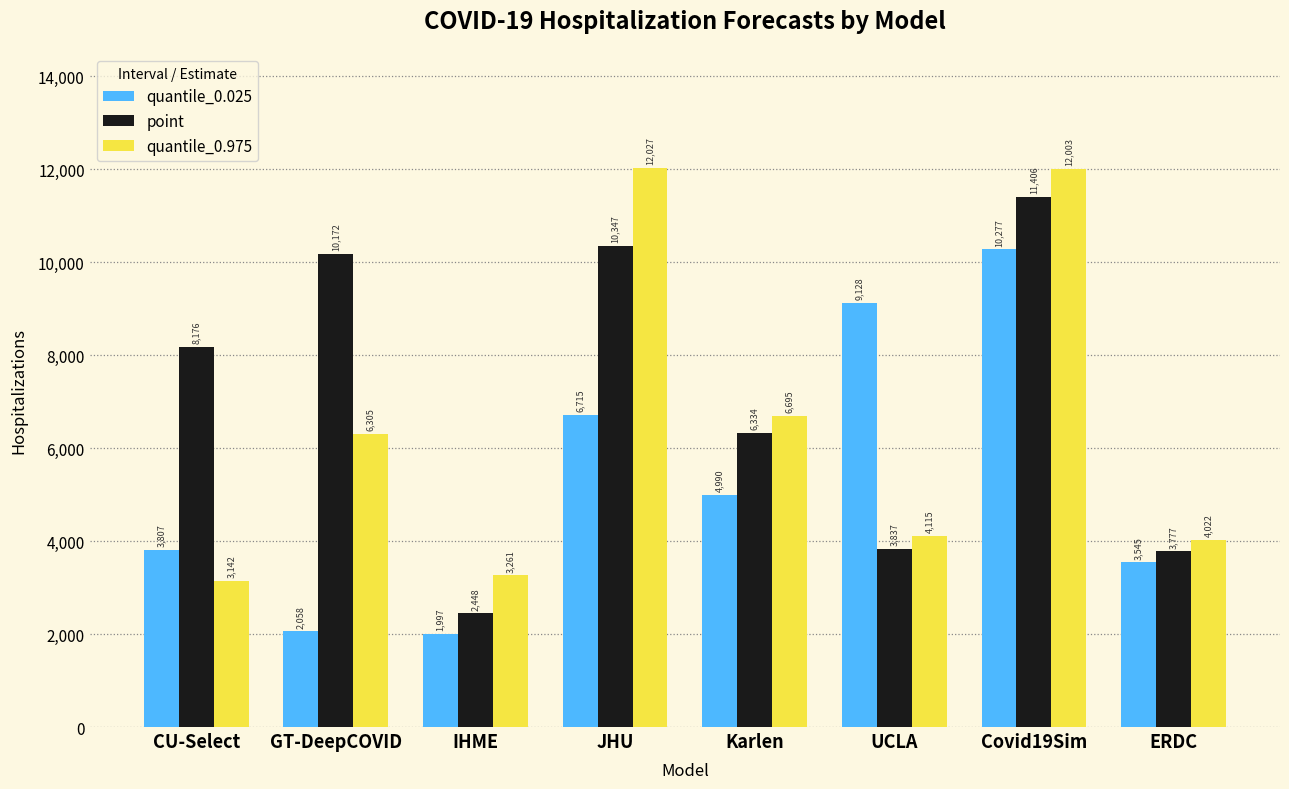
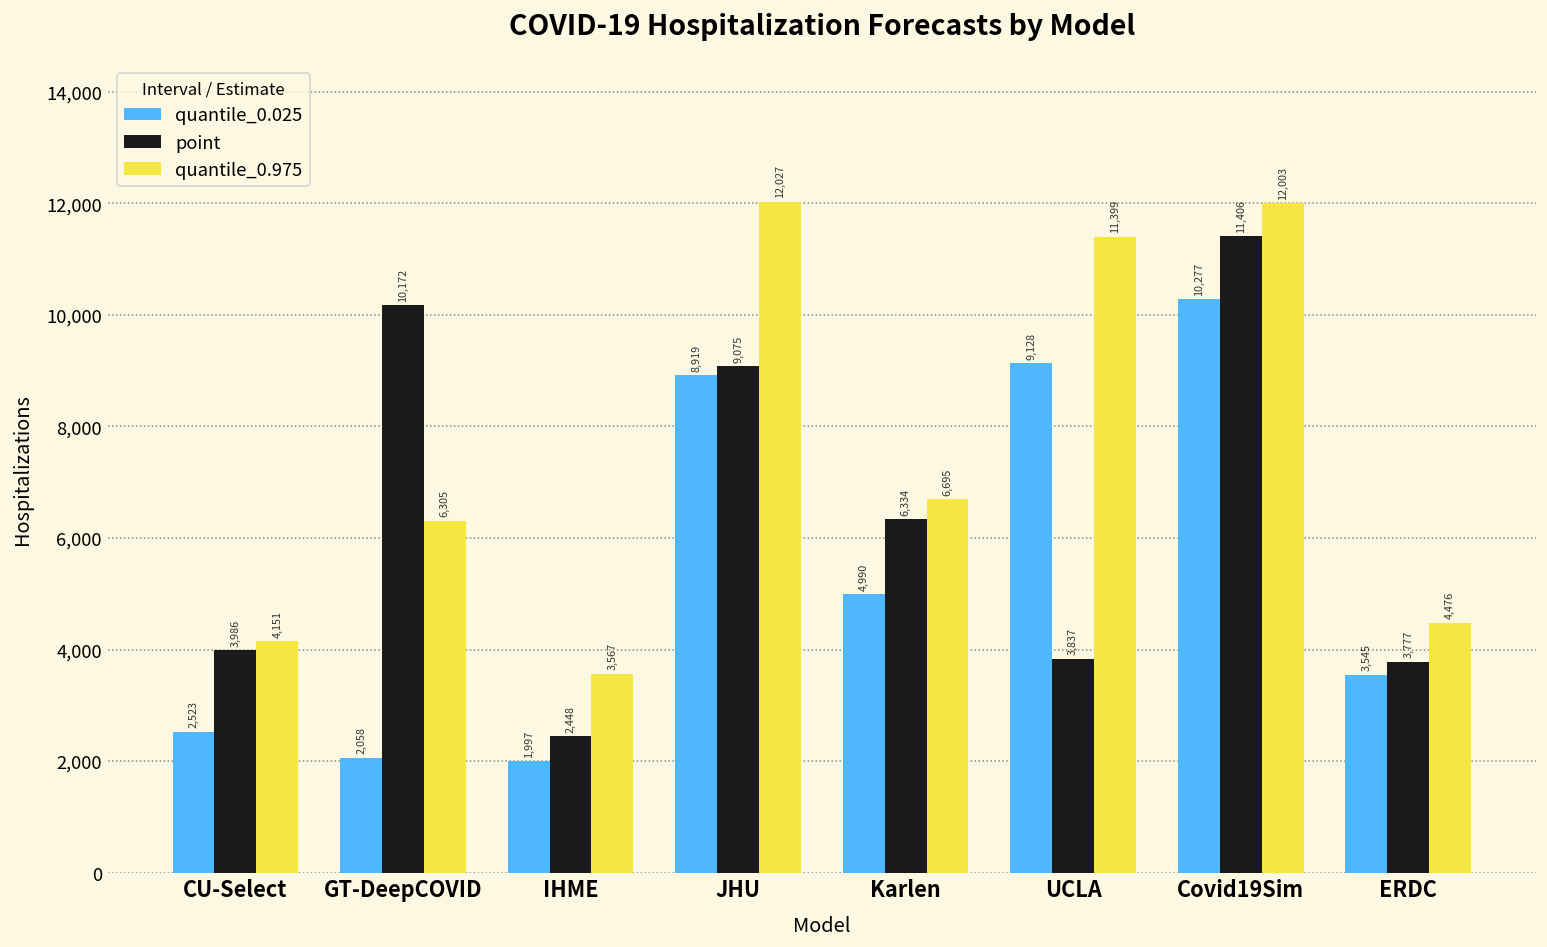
quantile_0.025, CU-Select: 3,807 -> 2,523
point, CU-Select: 8,176 -> 3,986
quantile_0.975, CU-Select: 3,142 -> 4,151
quantile_0.975, IHME: 3,261 -> 3,567
quantile_0.025, JHU: 6,715 -> 8,919
point, JHU: 10,347 -> 9,075
quantile_0.975, UCLA: 4,115 -> 11,399
quantile_0.975, ERDC: 4,022 -> 4,476
